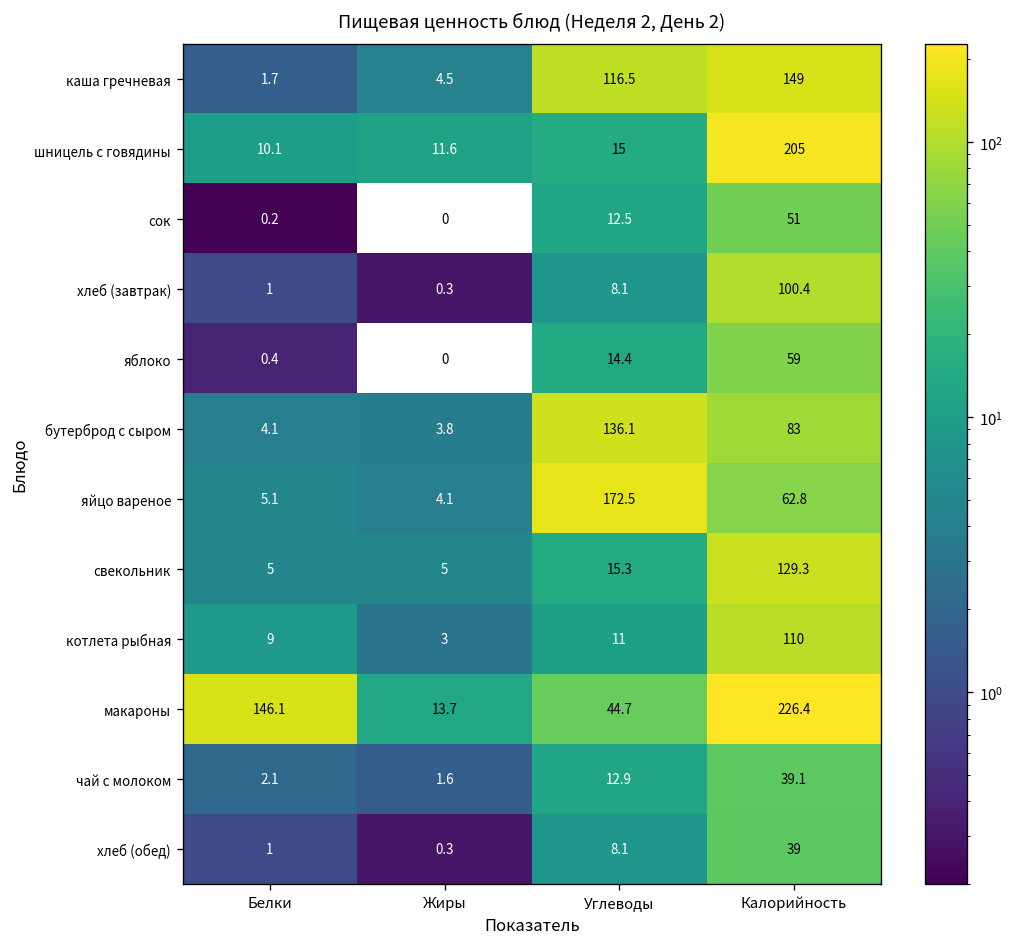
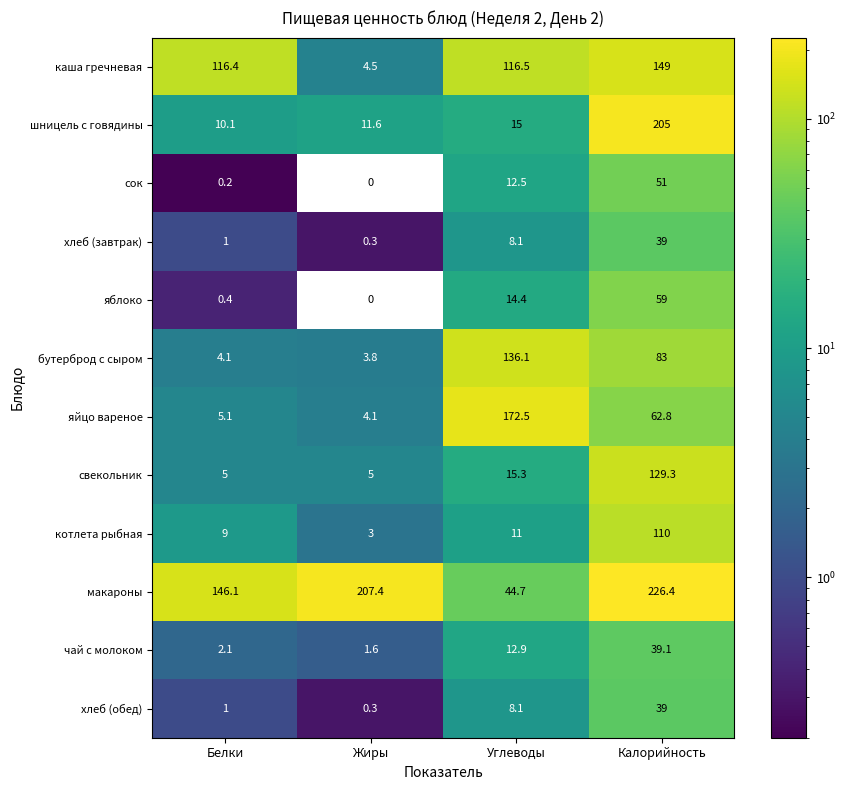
каша гречневая, Белки: 1.7 -> 116.4
хлеб (завтрак), Калорийность: 100.4 -> 39
макароны, Жиры: 13.7 -> 207.4
